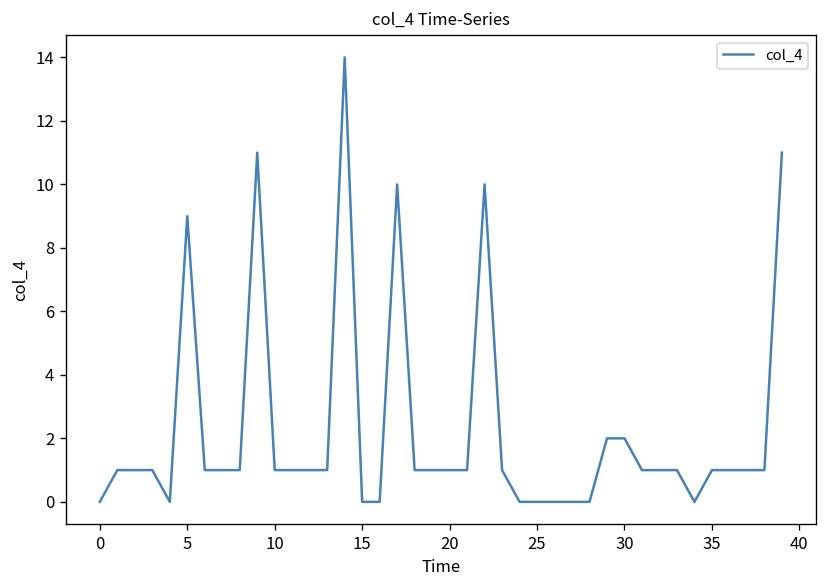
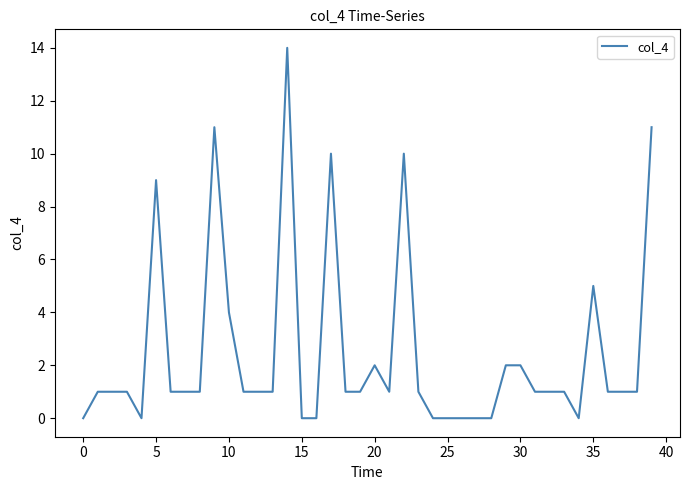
10: 1 -> 4
20: 1 -> 2
35: 1 -> 5
